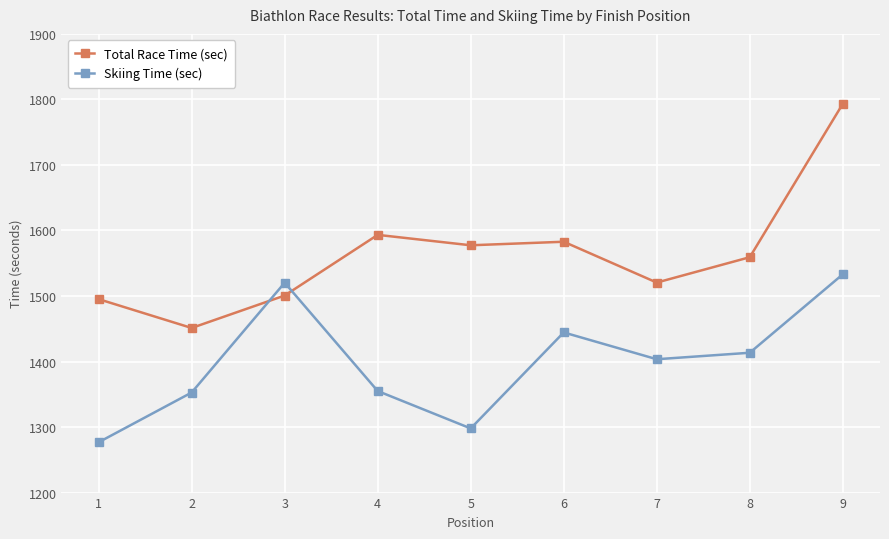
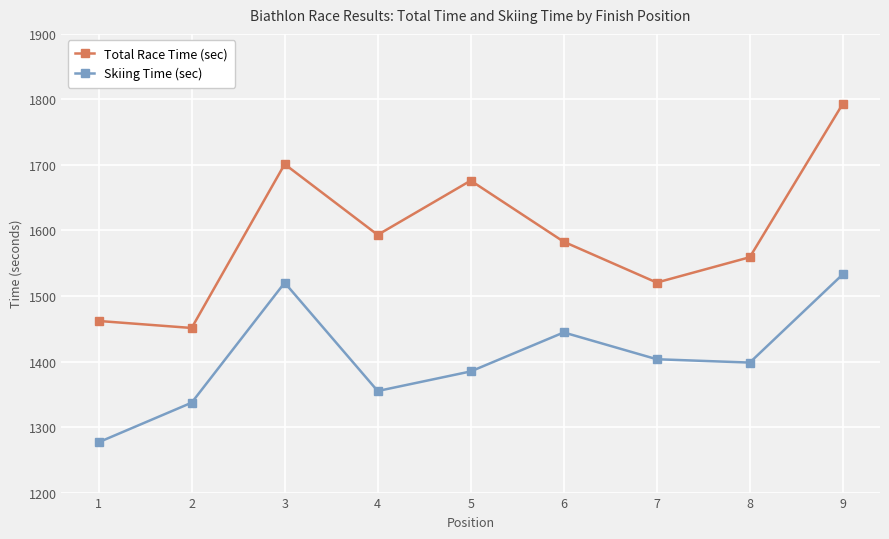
Total Race Time (sec), 1: 1500 -> 1460
Skiing Time (sec), 2: 1350 -> 1340
Total Race Time (sec), 3: 1500 -> 1700
Total Race Time (sec), 5: 1580 -> 1680
Skiing Time (sec), 5: 1300 -> 1380
Skiing Time (sec), 8: 1410 -> 1400
